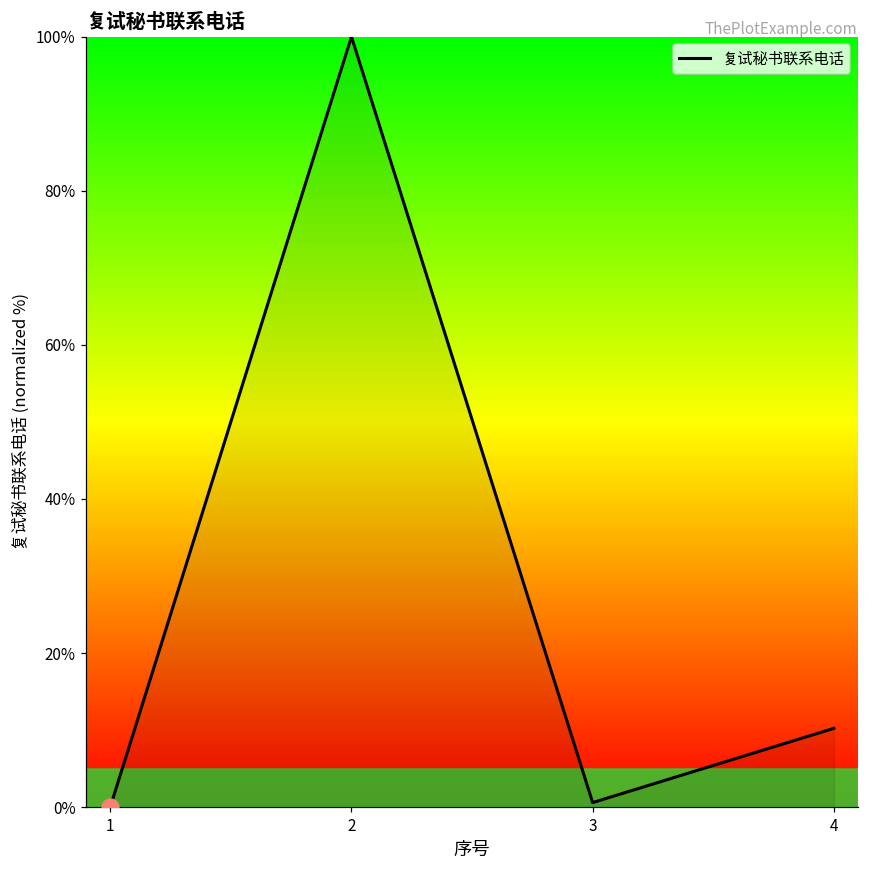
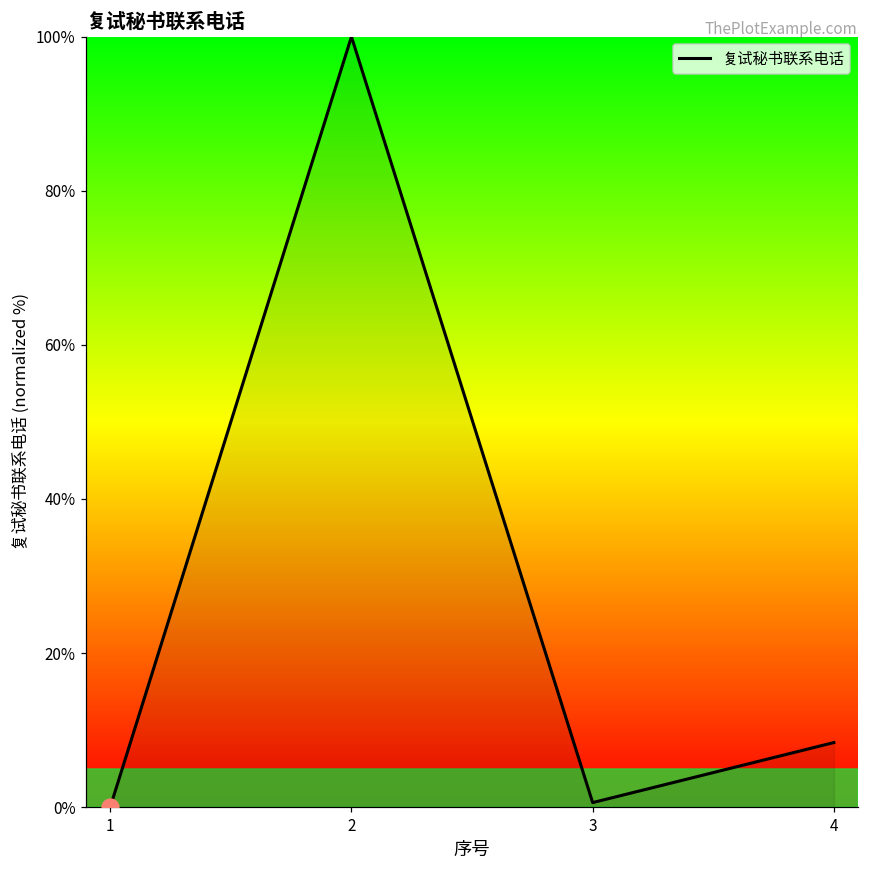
复试秘书联系电话, 4: 10% -> 8%
